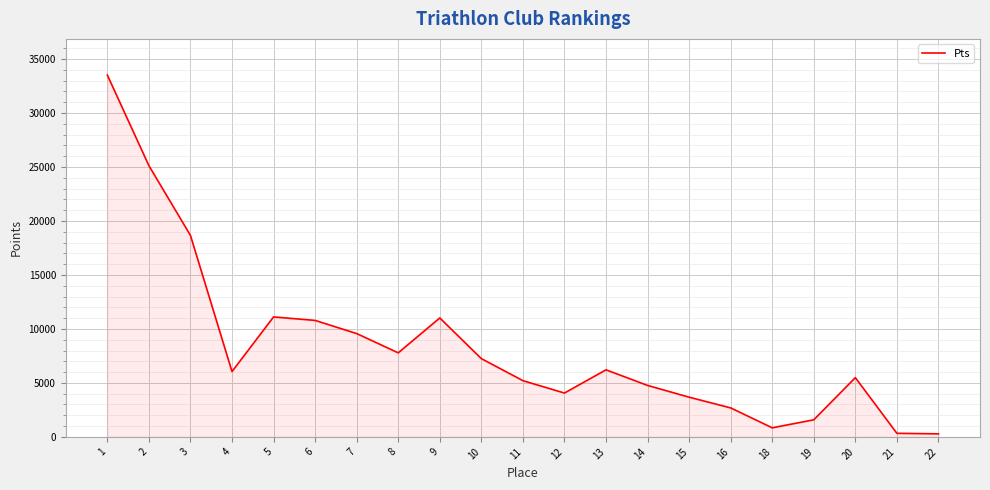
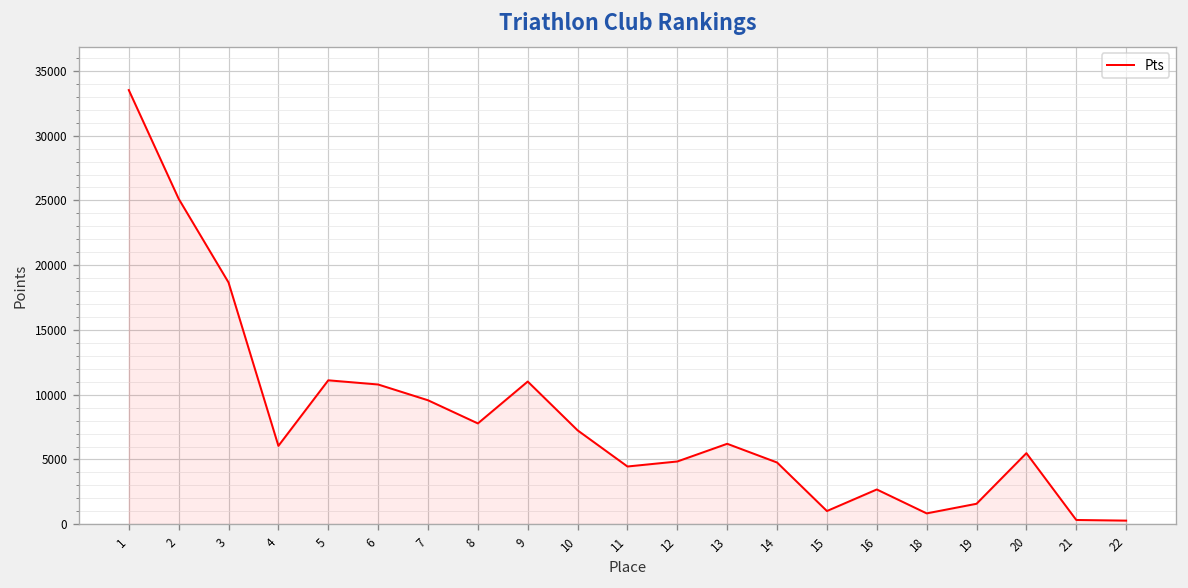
11: 5200 -> 4500
12: 4100 -> 4800
15: 3700 -> 1000
